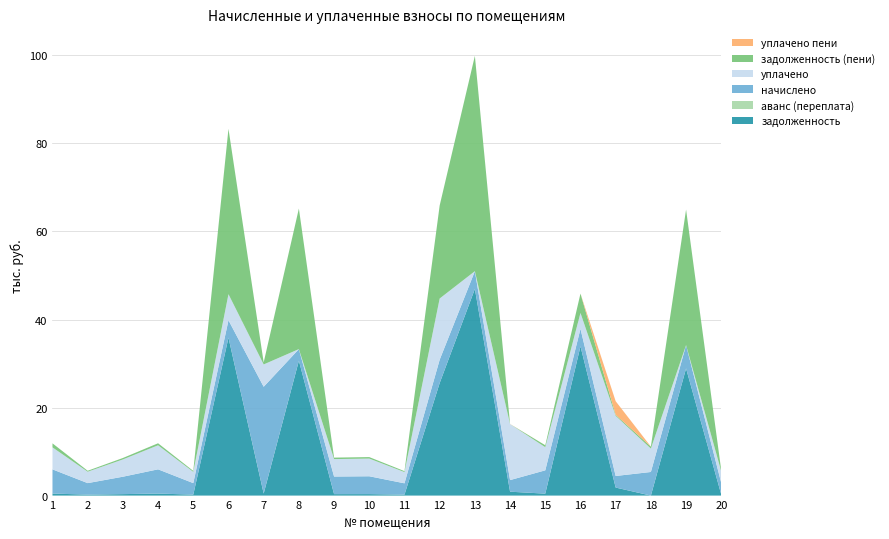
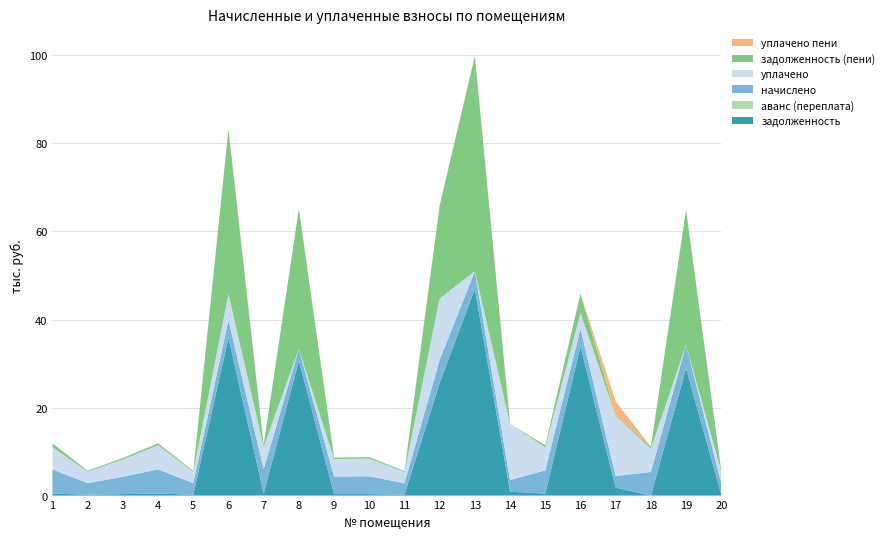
начислено, 7: 24 -> 6
